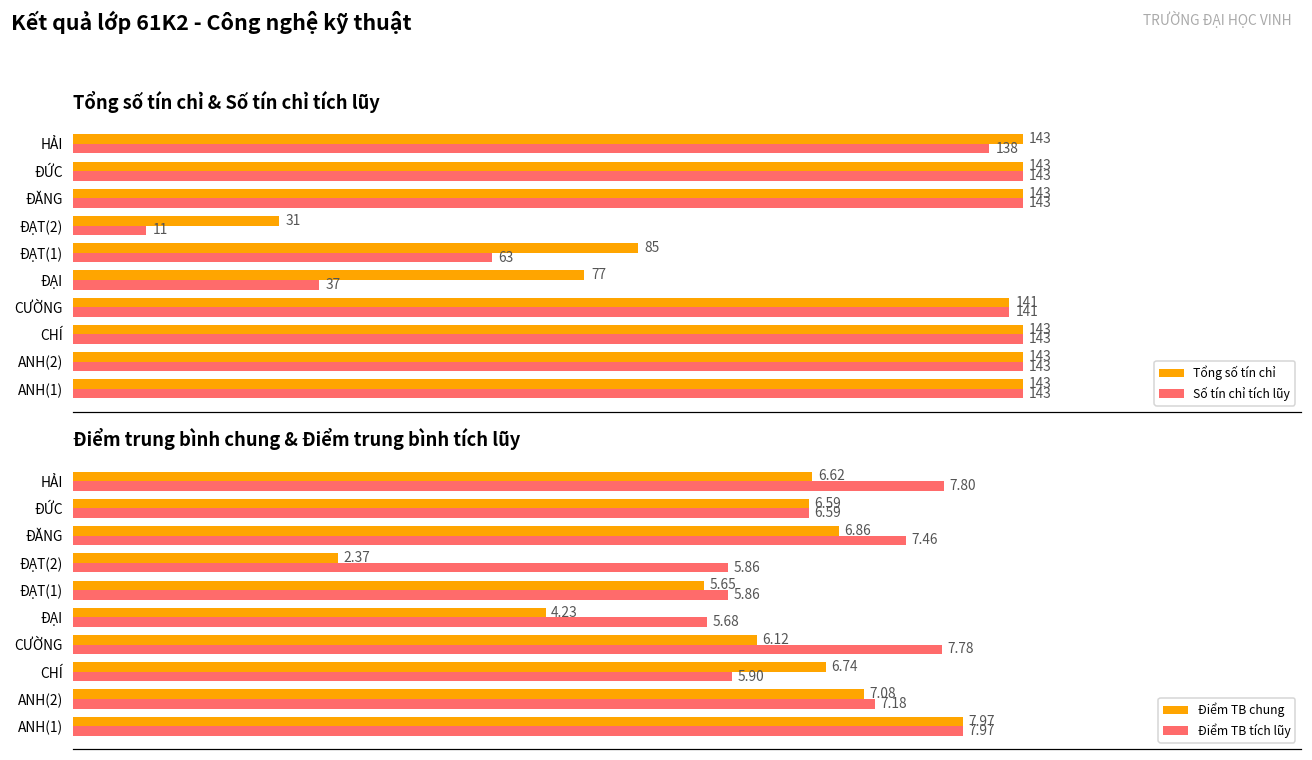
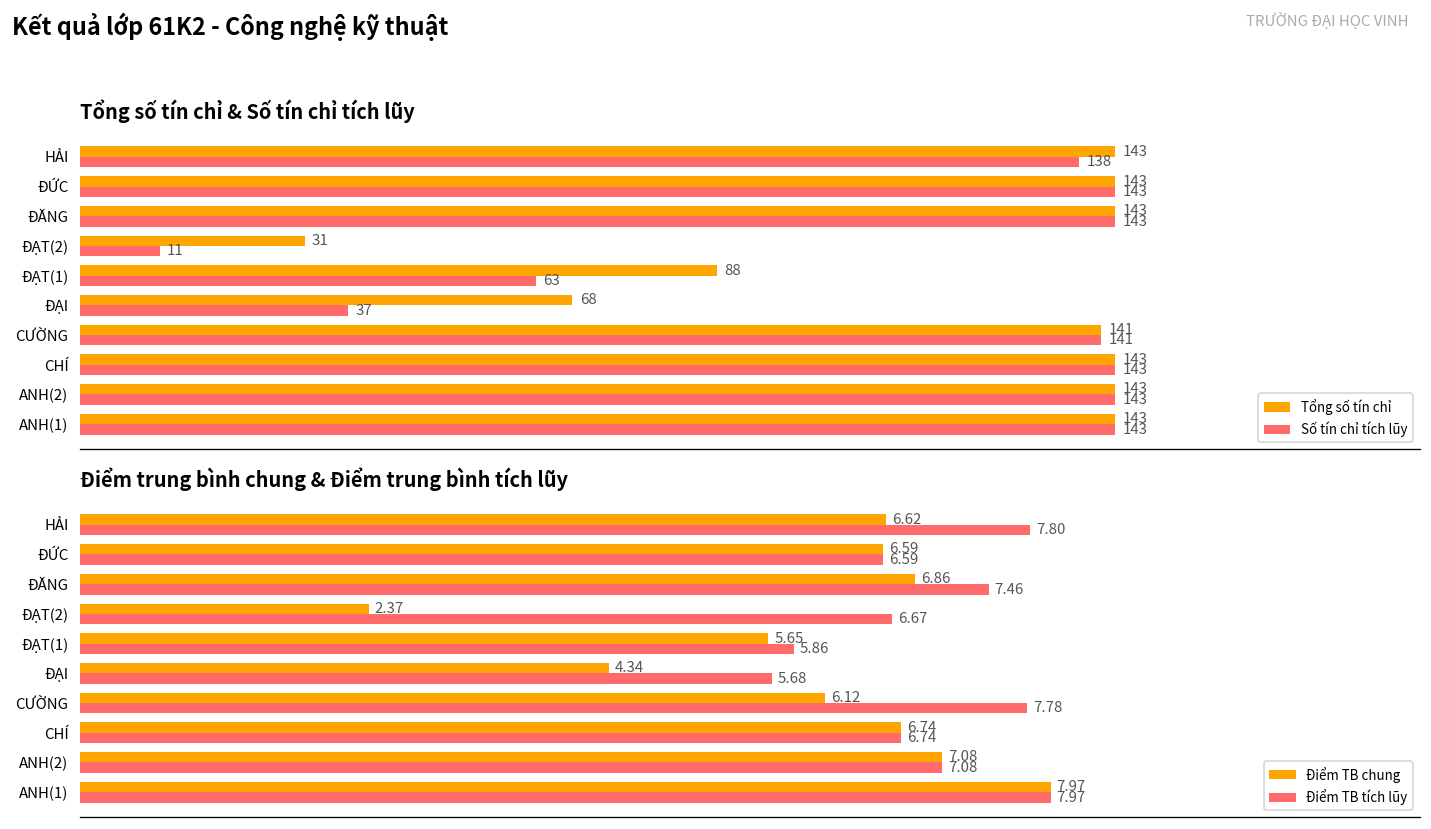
Tổng số tín chỉ & Số tín chỉ tích lũy, Tổng số tín chỉ, ĐẠT(1): 85 -> 88
Tổng số tín chỉ & Số tín chỉ tích lũy, Tổng số tín chỉ, ĐẠI: 77 -> 68
Điểm trung bình chung & Điểm trung bình tích lũy, Điểm TB tích lũy, ĐẠT(2): 5.86 -> 6.67
Điểm trung bình chung & Điểm trung bình tích lũy, Điểm TB chung, ĐẠI: 4.23 -> 4.34
Điểm trung bình chung & Điểm trung bình tích lũy, Điểm TB tích lũy, CHÍ: 5.90 -> 6.74
Điểm trung bình chung & Điểm trung bình tích lũy, Điểm TB tích lũy, ANH(2): 7.18 -> 7.08
